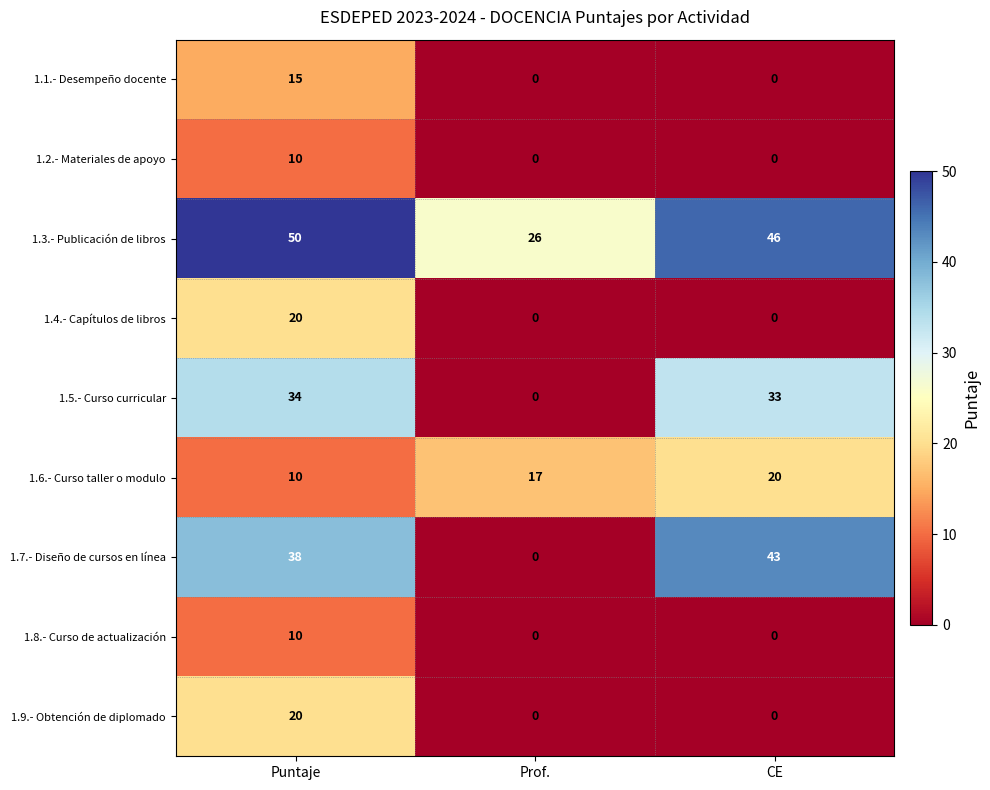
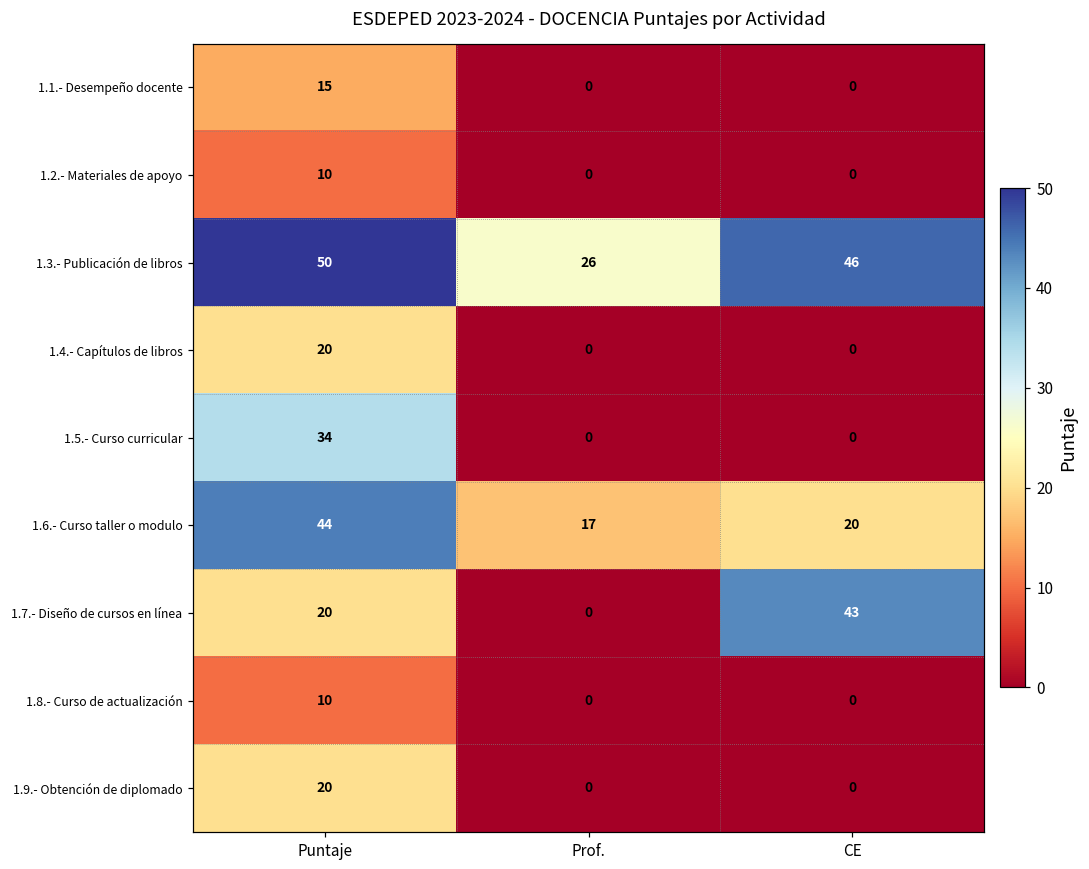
1.5.- Curso curricular, CE: 33 -> 0
1.6.- Curso taller o modulo, Puntaje: 10 -> 44
1.7.- Diseño de cursos en línea, Puntaje: 38 -> 20
